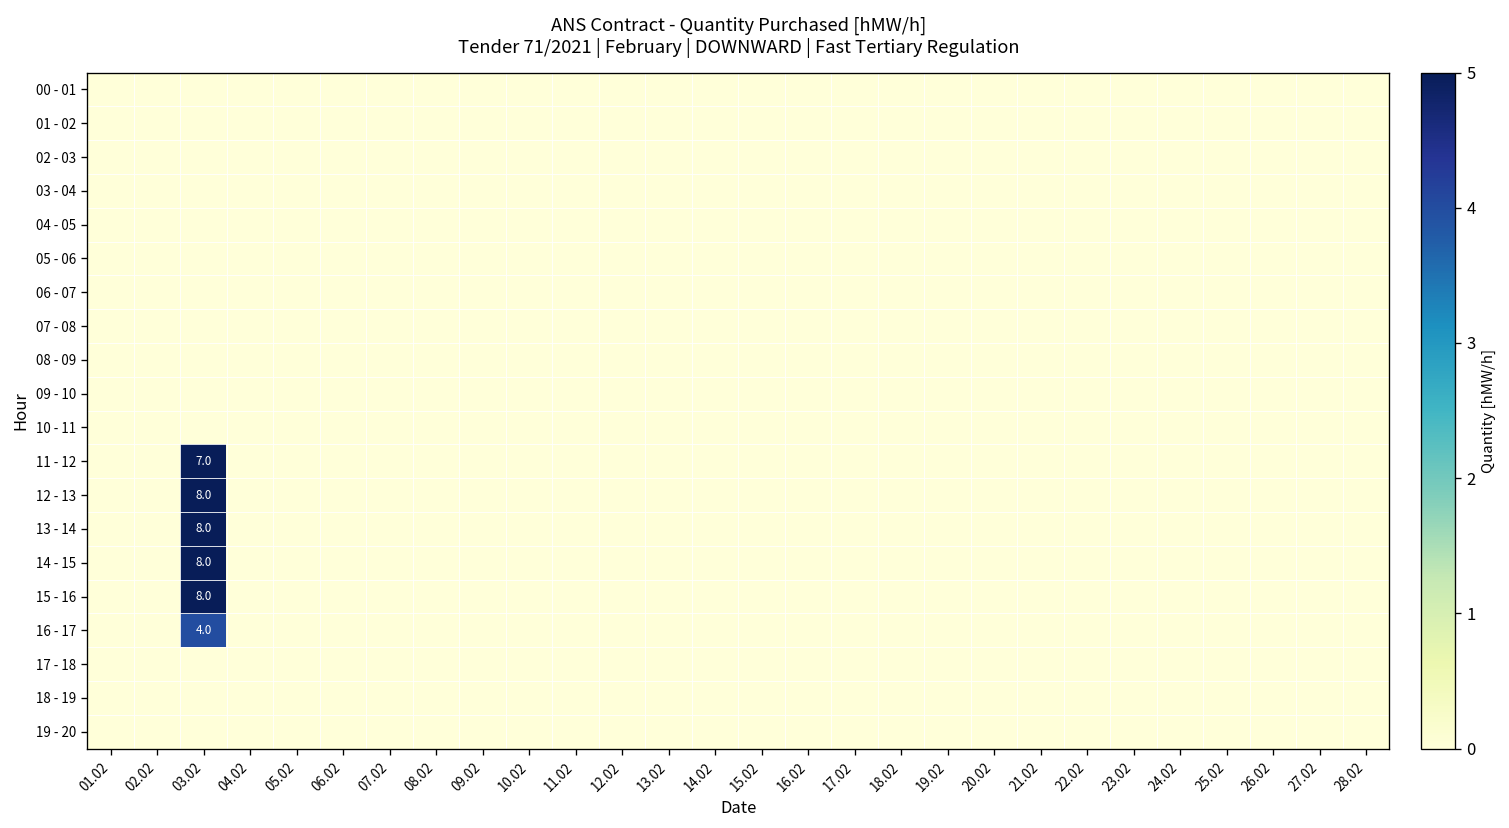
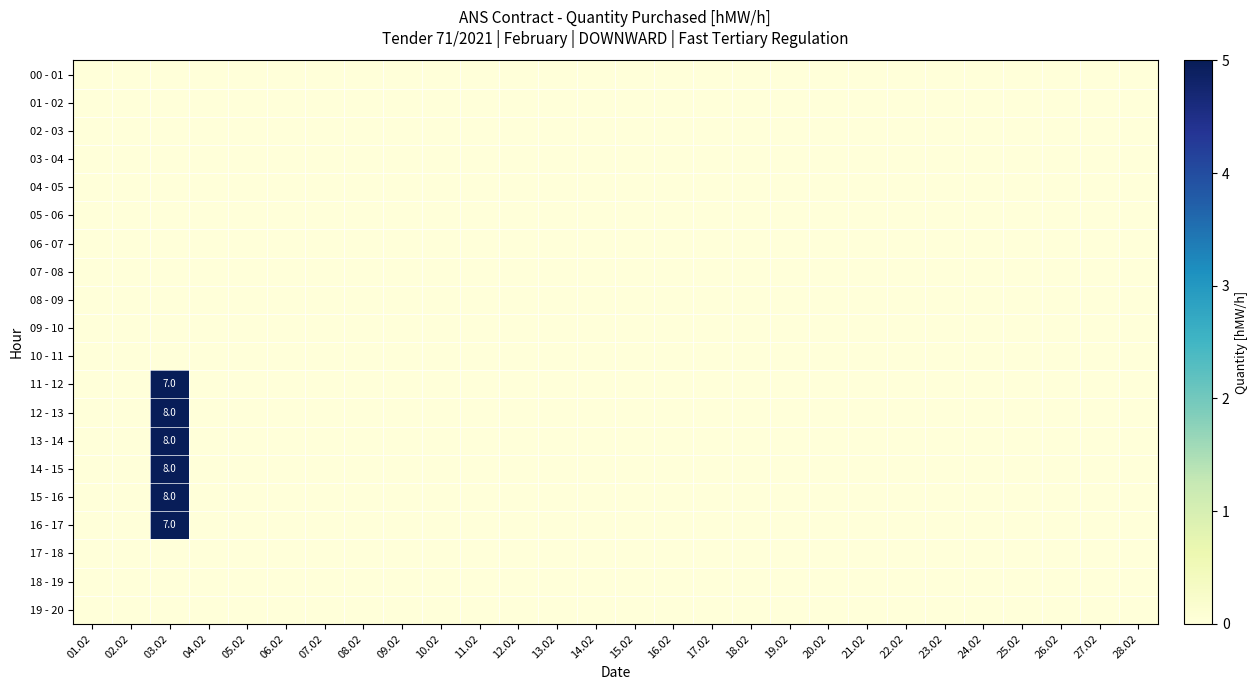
16 - 17, 03.02: 4.0 -> 7.0
